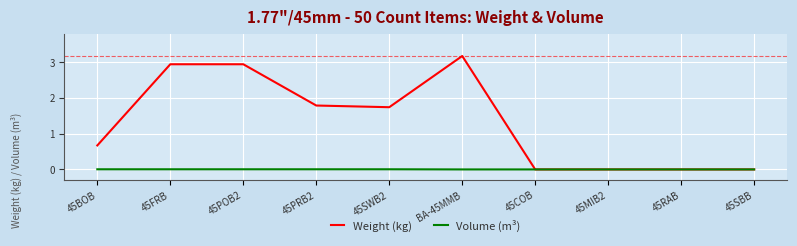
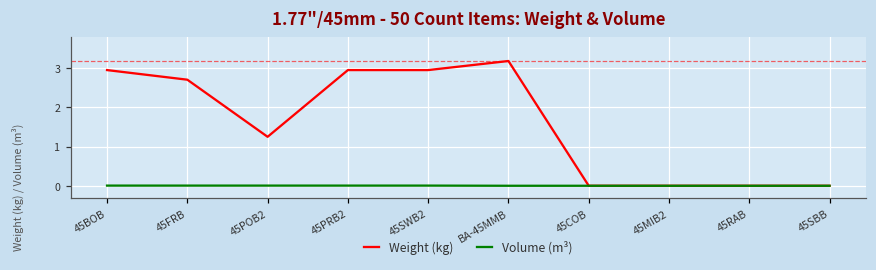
Weight (kg), 45BOB: 0.7 -> 2.9
Weight (kg), 45FRB: 2.9 -> 2.7
Weight (kg), 45POB2: 2.9 -> 1.2
Weight (kg), 45PRB2: 1.8 -> 2.9
Weight (kg), 45SWB2: 1.7 -> 2.9
